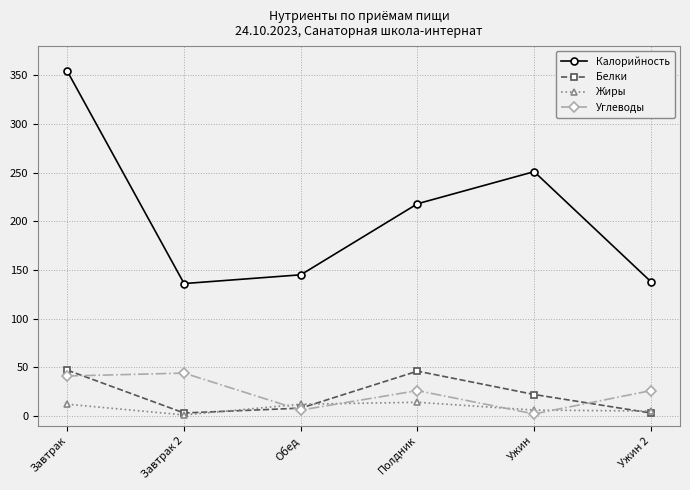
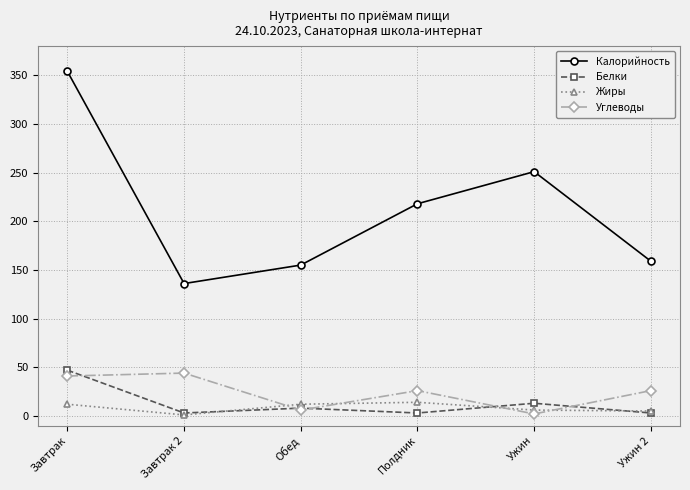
Калорийность, Обед: 150 -> 160
Белки, Полдник: 50 -> 0
Белки, Ужин: 20 -> 10
Калорийность, Ужин 2: 140 -> 160
